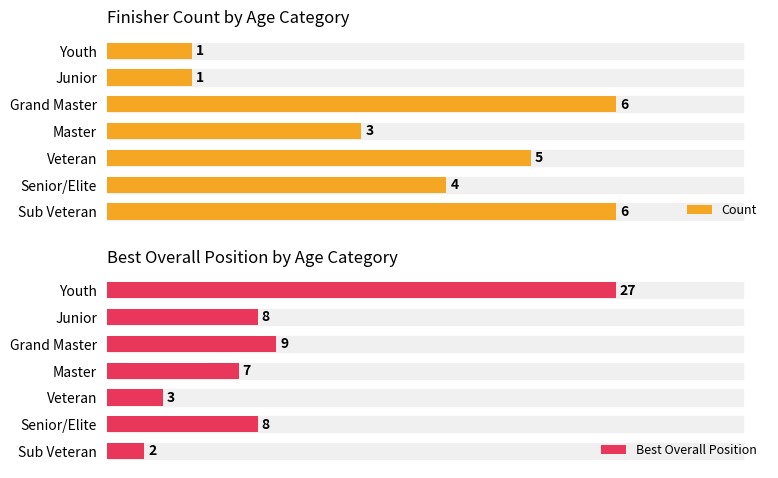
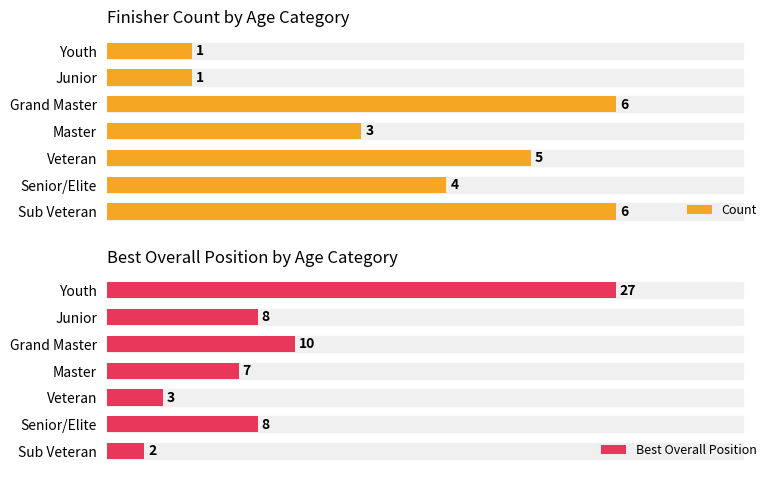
Best Overall Position by Age Category, Grand Master: 9 -> 10
